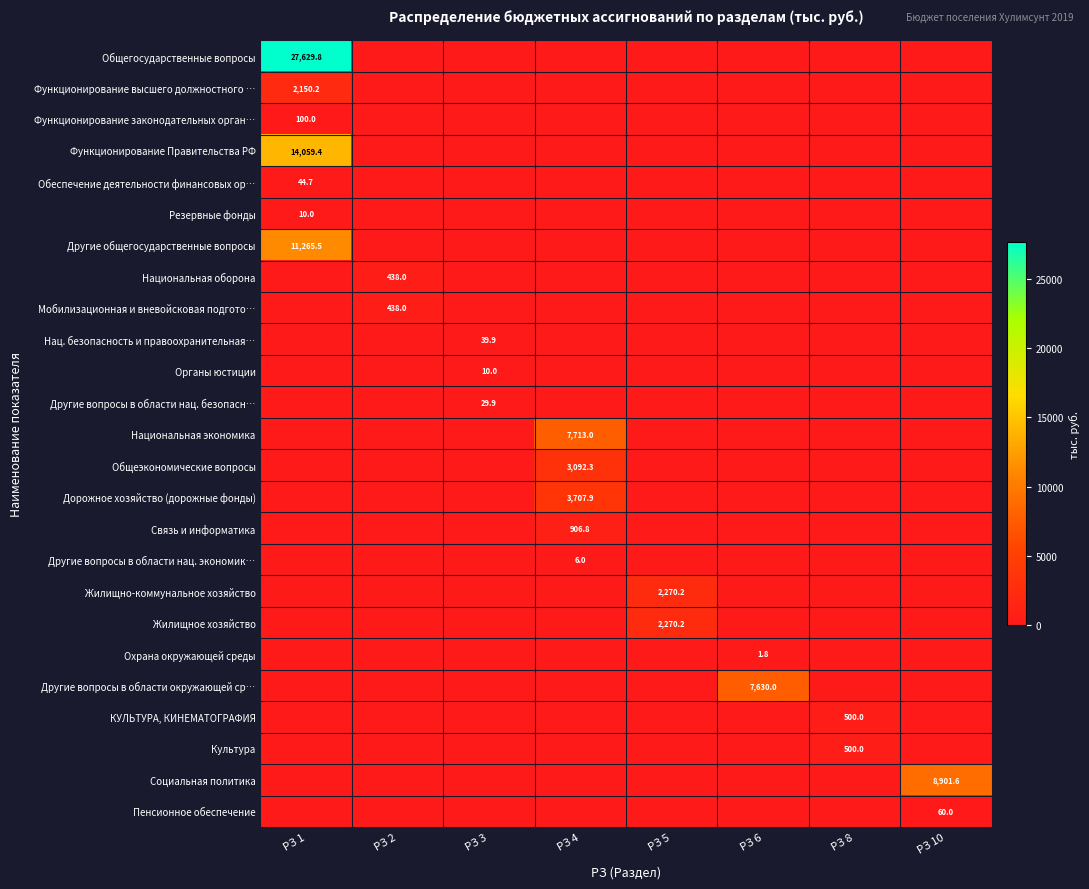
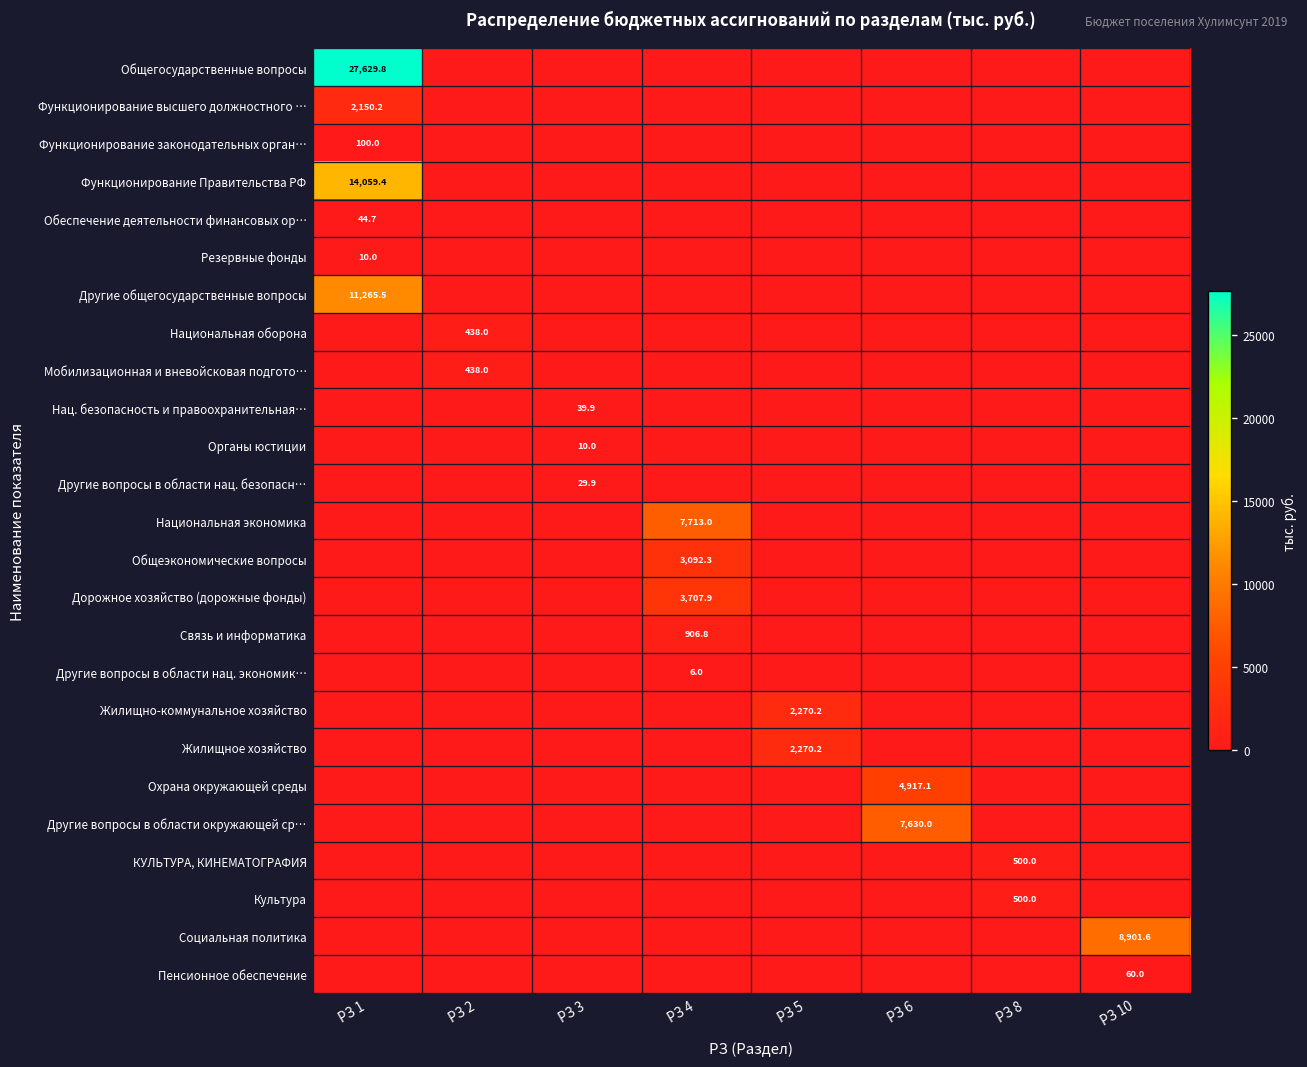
Охрана окружающей среды, РЗ 6: 1.8 -> 4,917.1
